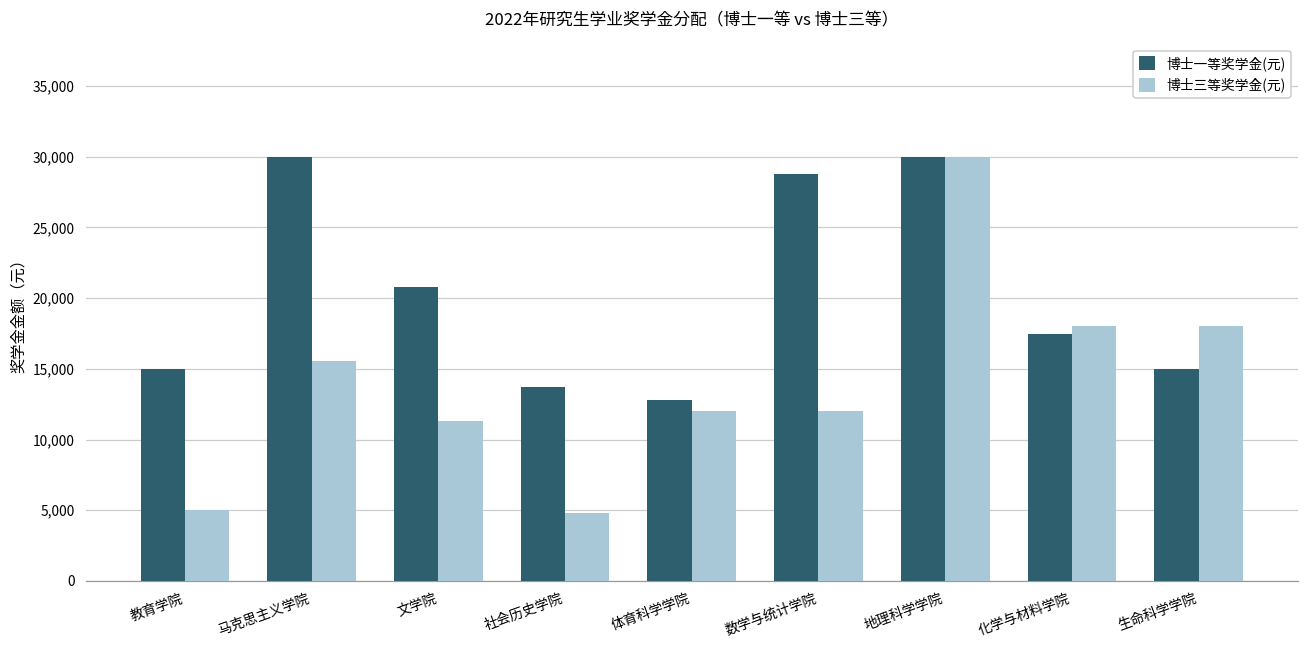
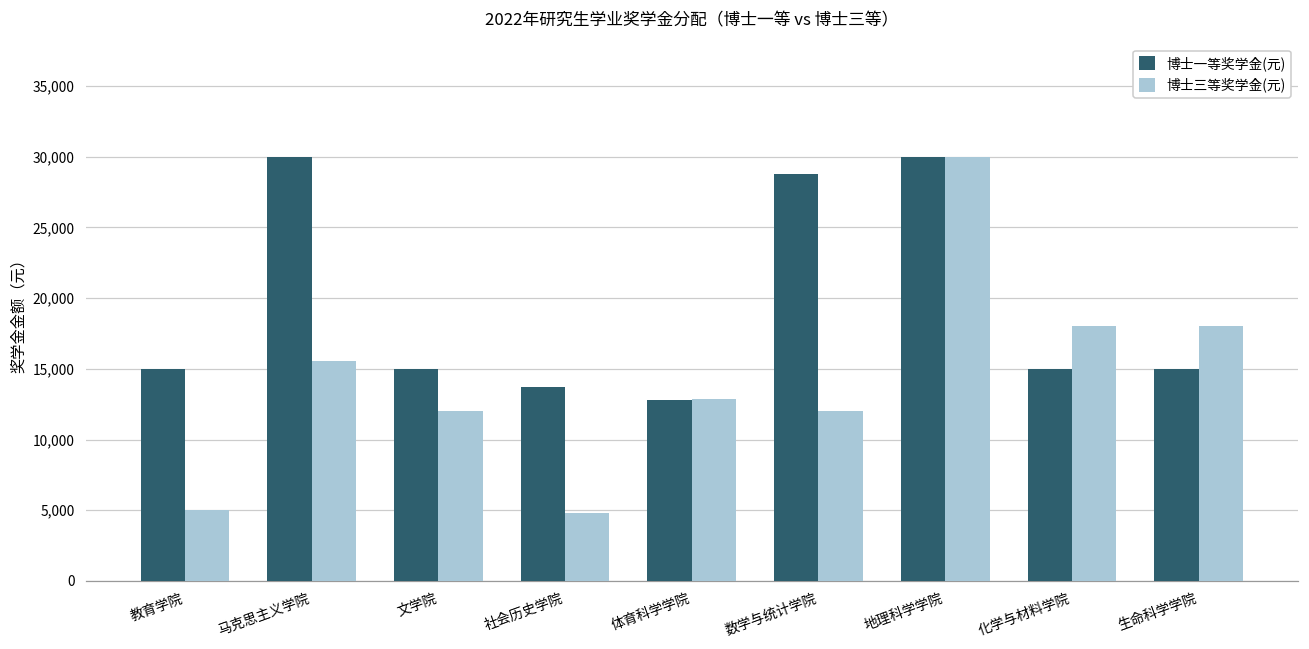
博士一等奖学金(元), 文学院: 20,800 -> 15,000
博士三等奖学金(元), 文学院: 11,300 -> 12,000
博士三等奖学金(元), 体育科学学院: 12,000 -> 12,900
博士一等奖学金(元), 化学与材料学院: 17,500 -> 15,000
